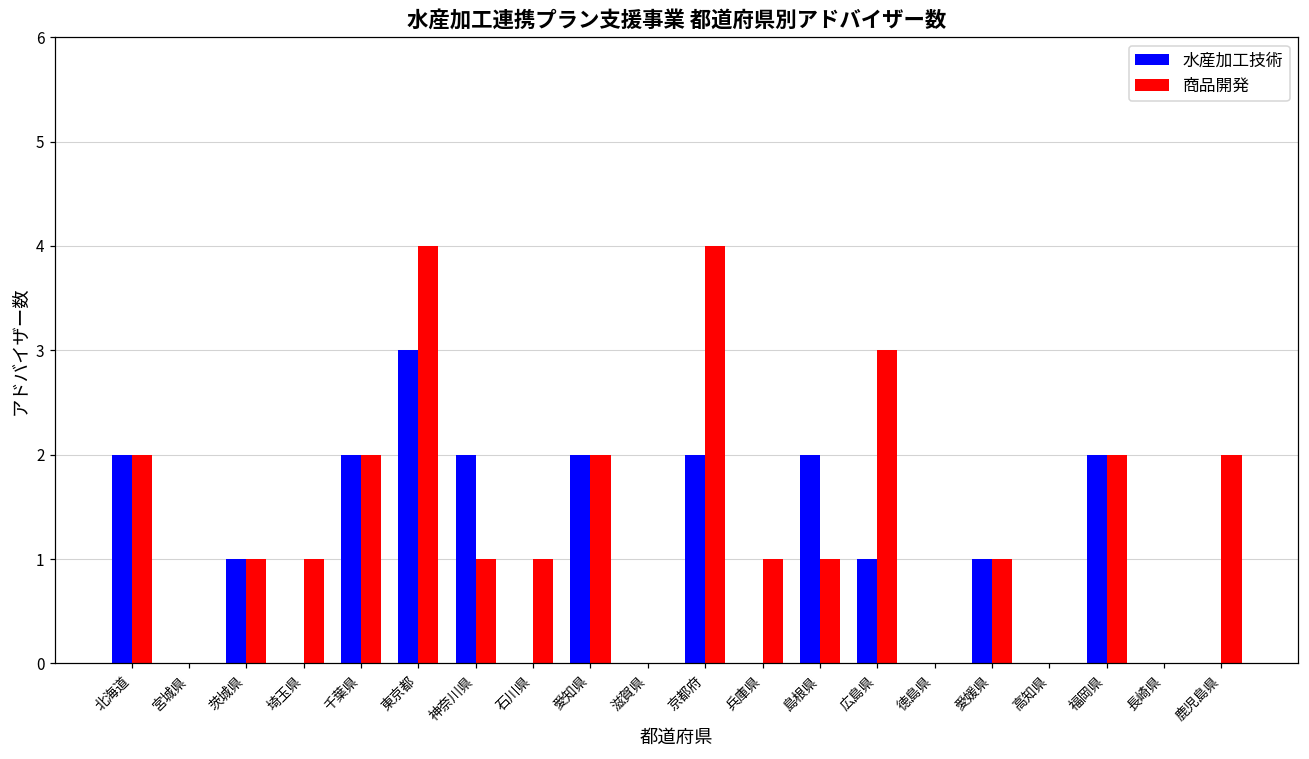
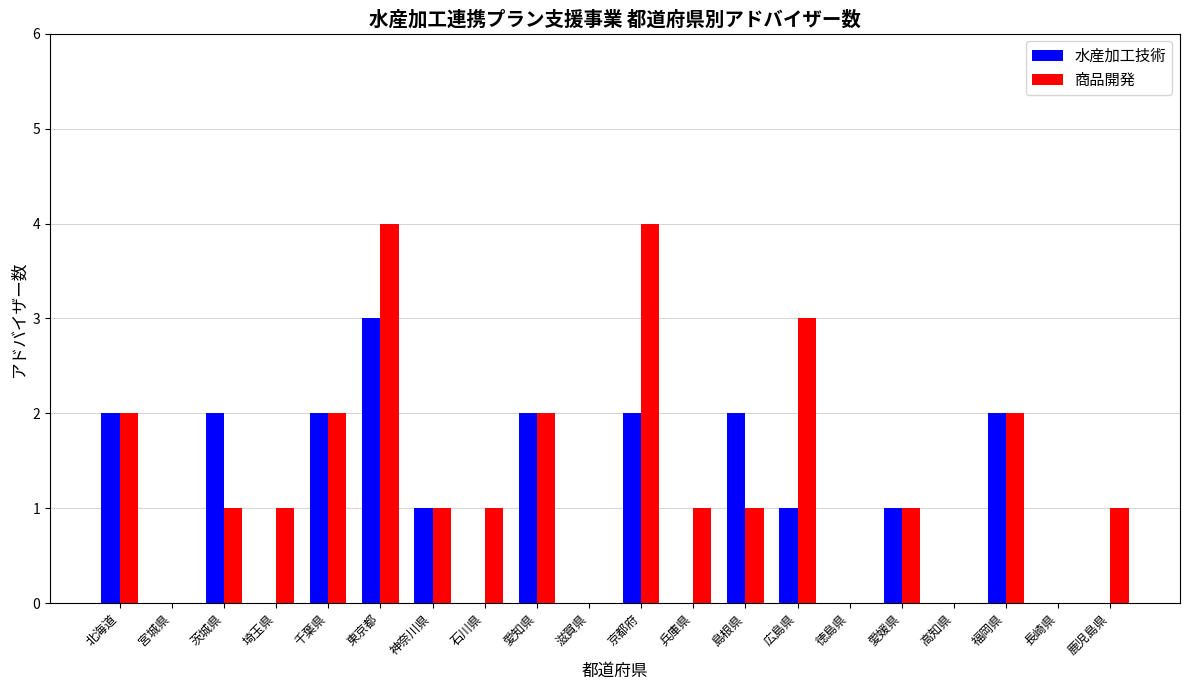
水産加工技術, 茨城県: 1 -> 2
水産加工技術, 神奈川県: 2 -> 1
商品開発, 鹿児島県: 2 -> 1
